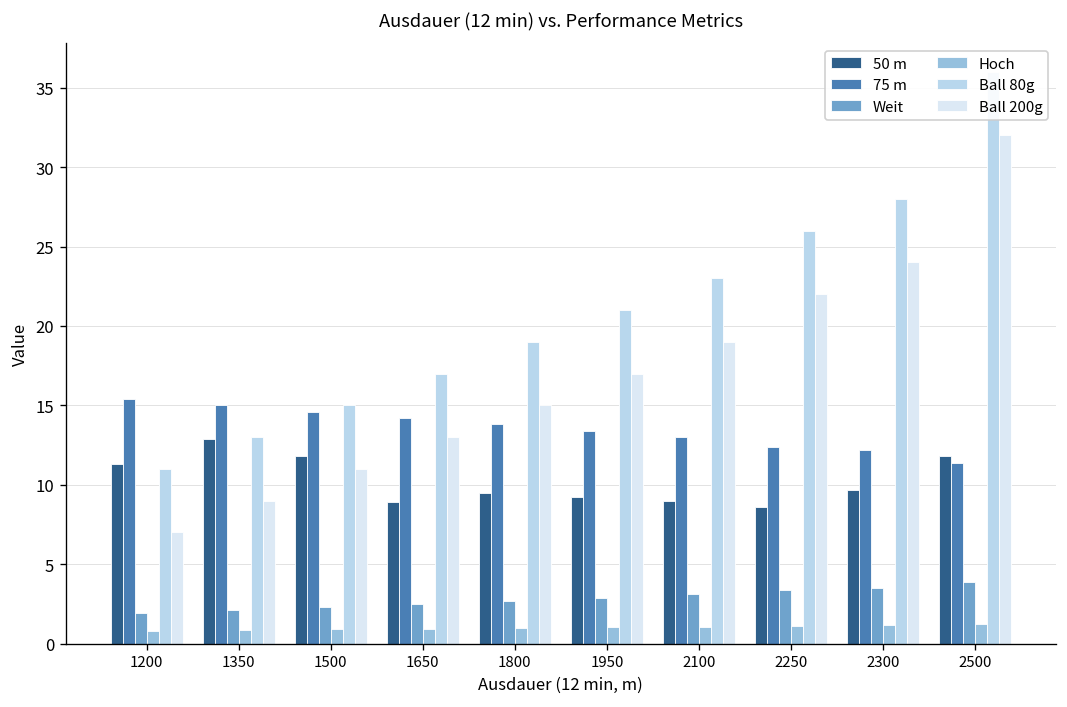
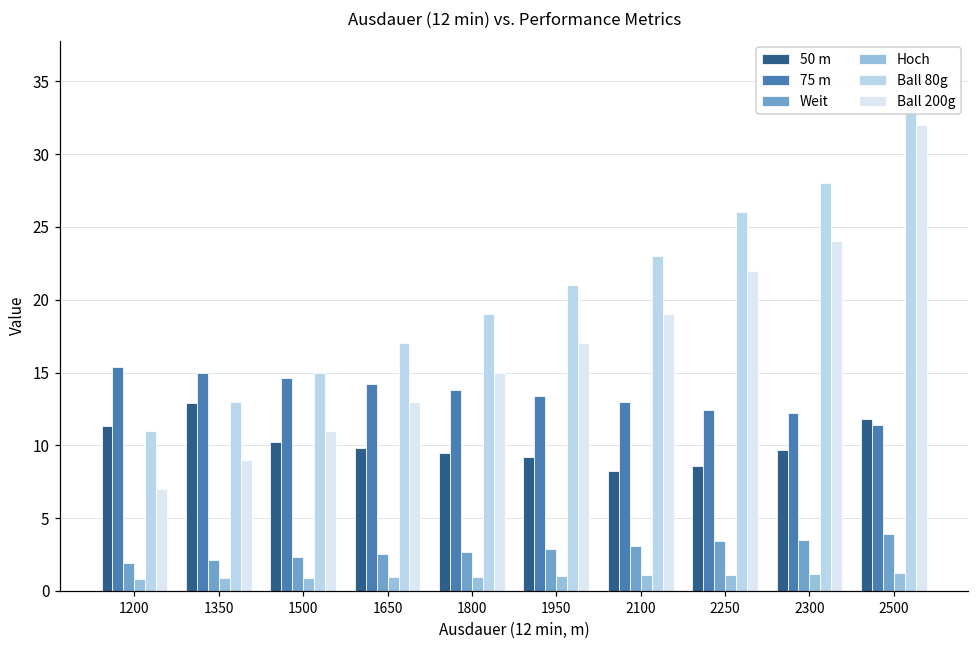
50 m, 1500: 11.8 -> 10.2
50 m, 1650: 8.9 -> 9.8
50 m, 2100: 9.0 -> 8.2
